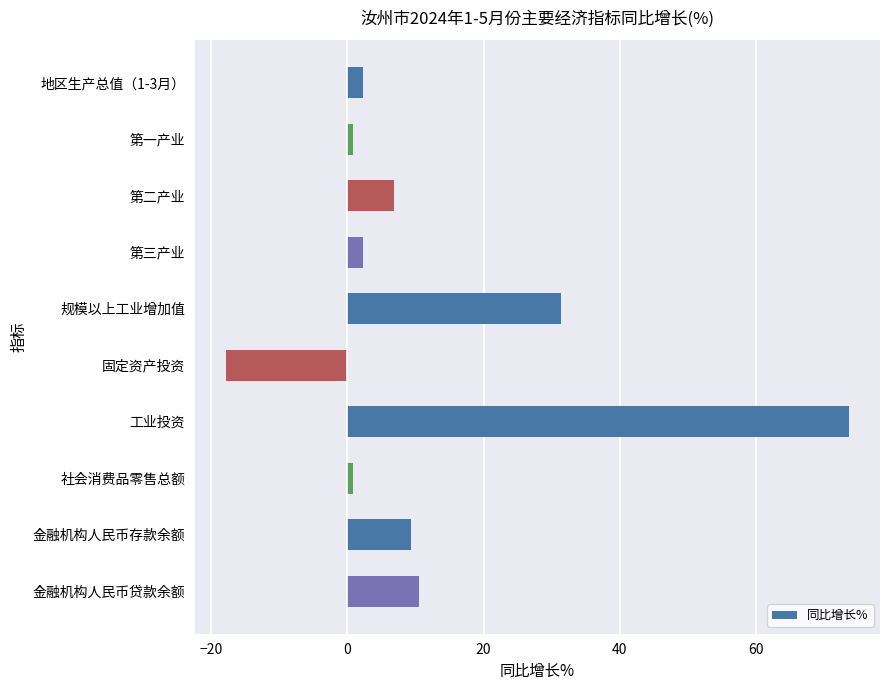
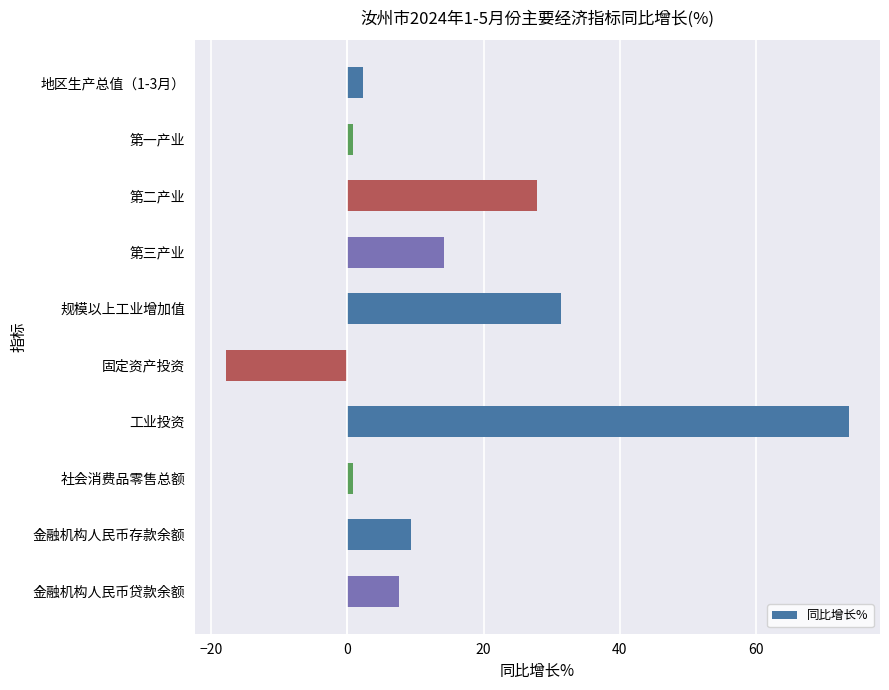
第二产业: 7 -> 28
第三产业: 2 -> 14
金融机构人民币贷款余额: 11 -> 8
